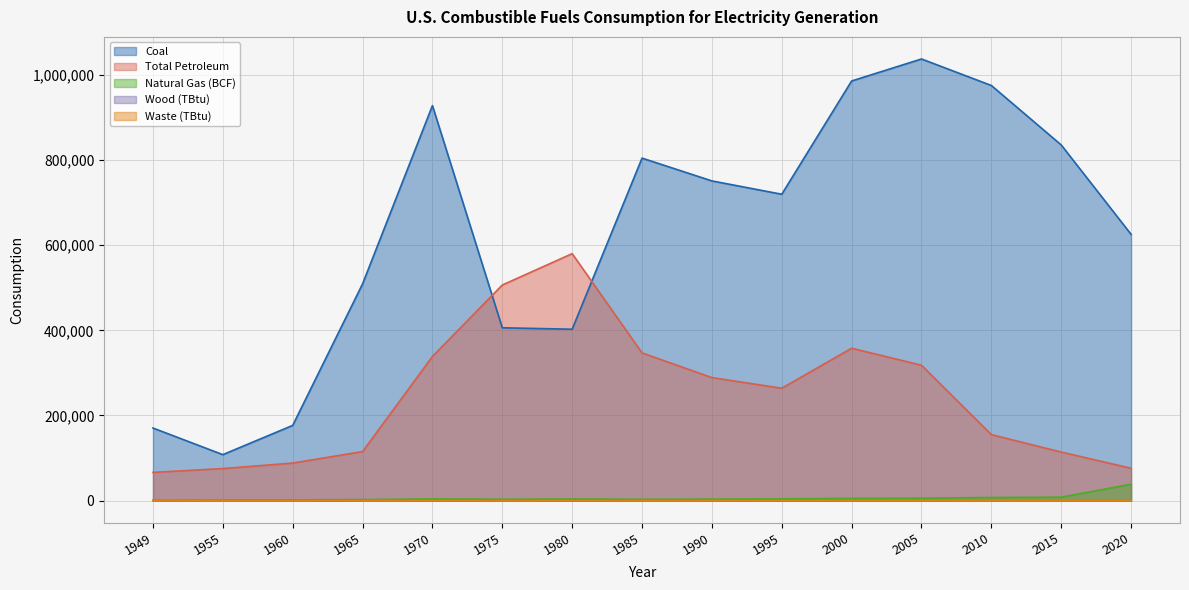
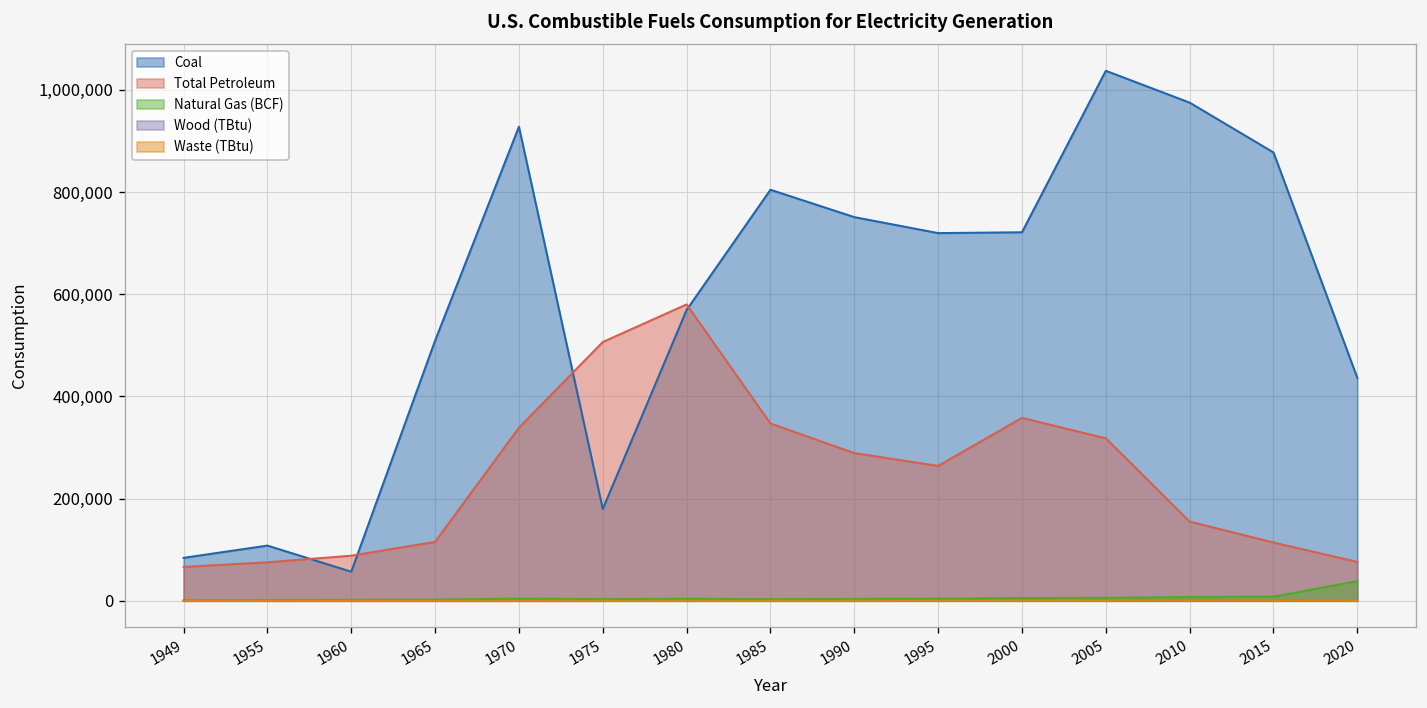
Coal, 1949: 170,000 -> 80,000
Coal, 1960: 180,000 -> 60,000
Coal, 1975: 410,000 -> 180,000
Coal, 1980: 400,000 -> 570,000
Coal, 2000: 990,000 -> 720,000
Coal, 2015: 840,000 -> 880,000
Coal, 2020: 630,000 -> 440,000
